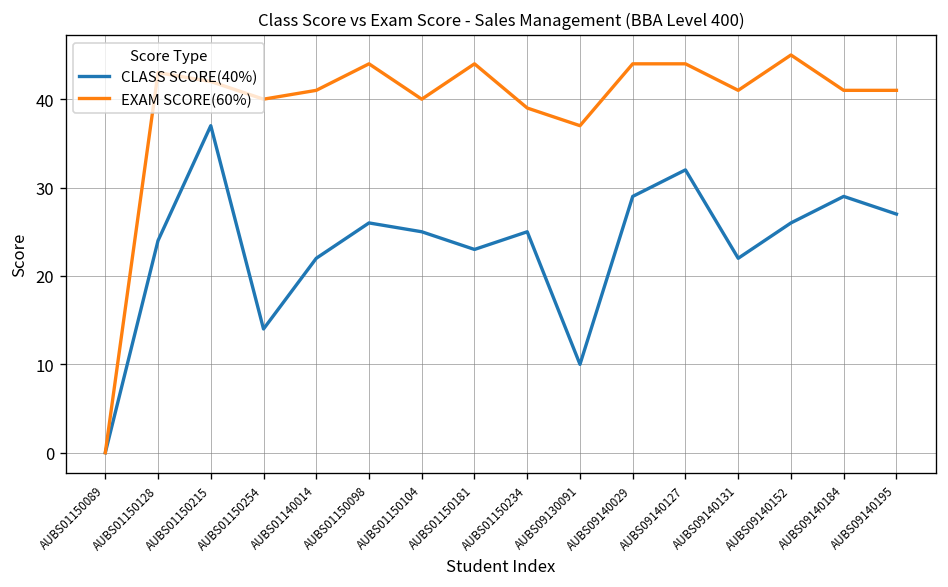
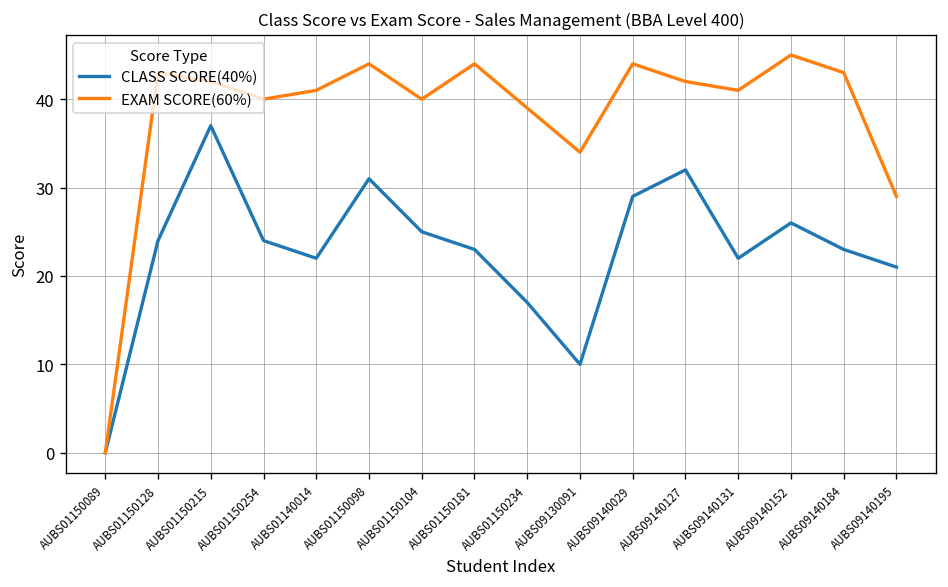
CLASS SCORE(40%), AUBS01150254: 14 -> 24
CLASS SCORE(40%), AUBS01150098: 26 -> 31
CLASS SCORE(40%), AUBS01150234: 25 -> 17
EXAM SCORE(60%), AUBS09130091: 37 -> 34
EXAM SCORE(60%), AUBS09140127: 44 -> 42
CLASS SCORE(40%), AUBS09140184: 29 -> 23
EXAM SCORE(60%), AUBS09140184: 41 -> 43
CLASS SCORE(40%), AUBS09140195: 27 -> 21
EXAM SCORE(60%), AUBS09140195: 41 -> 29
